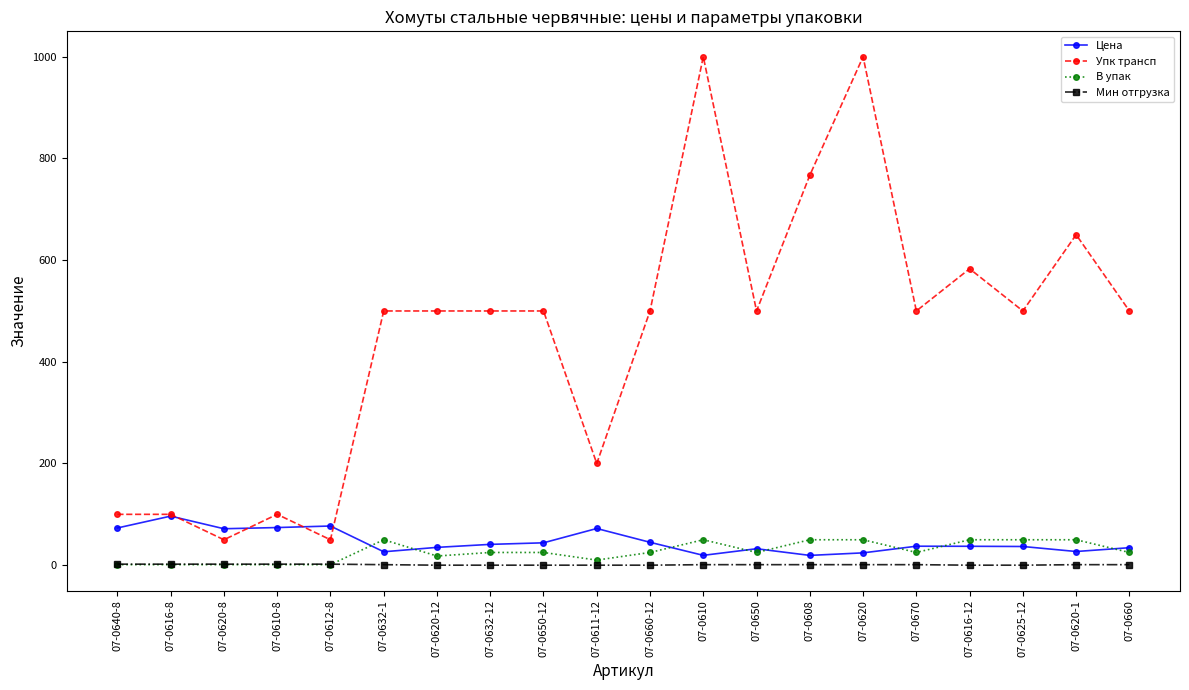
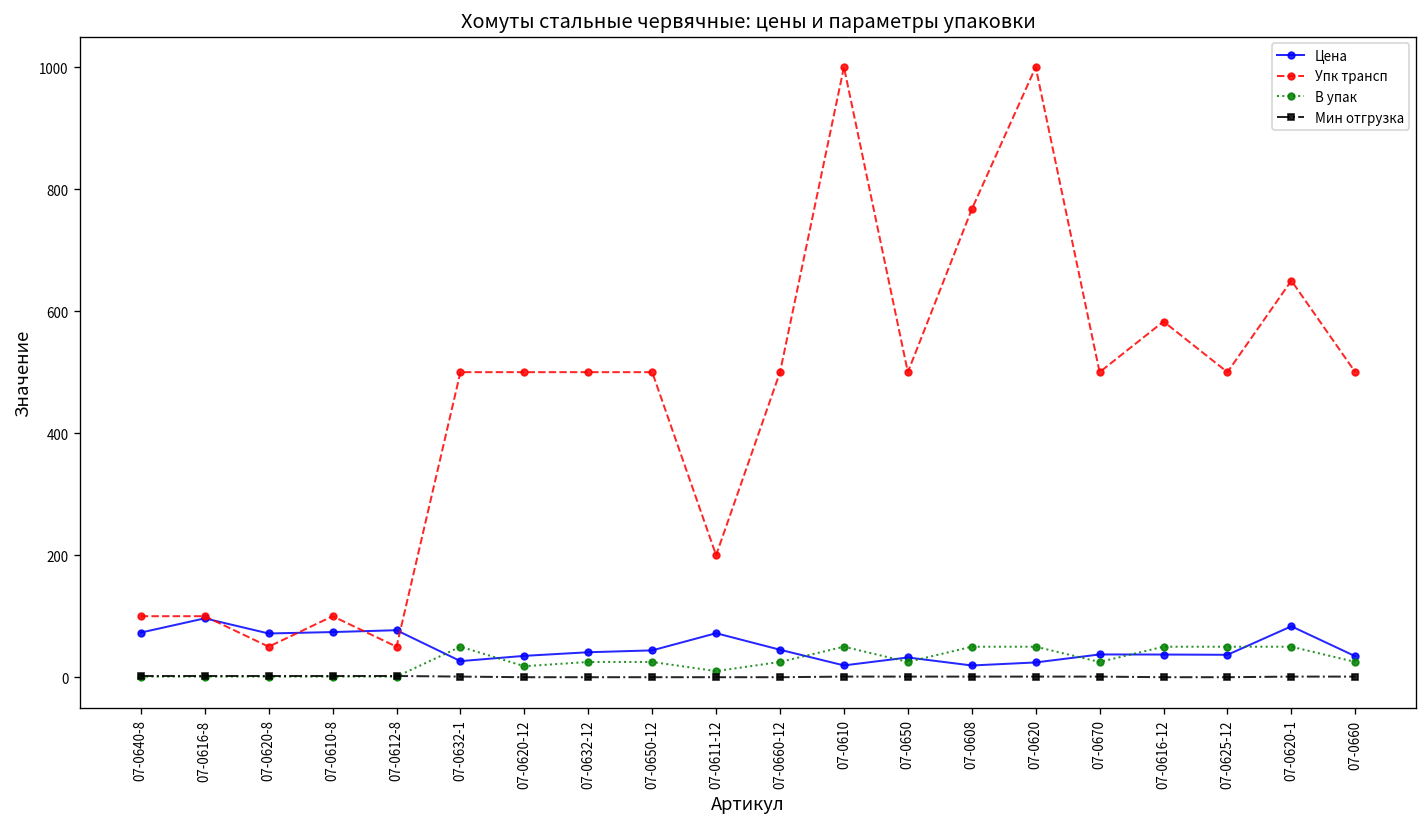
Цена, 07-0620-1: 30 -> 80
